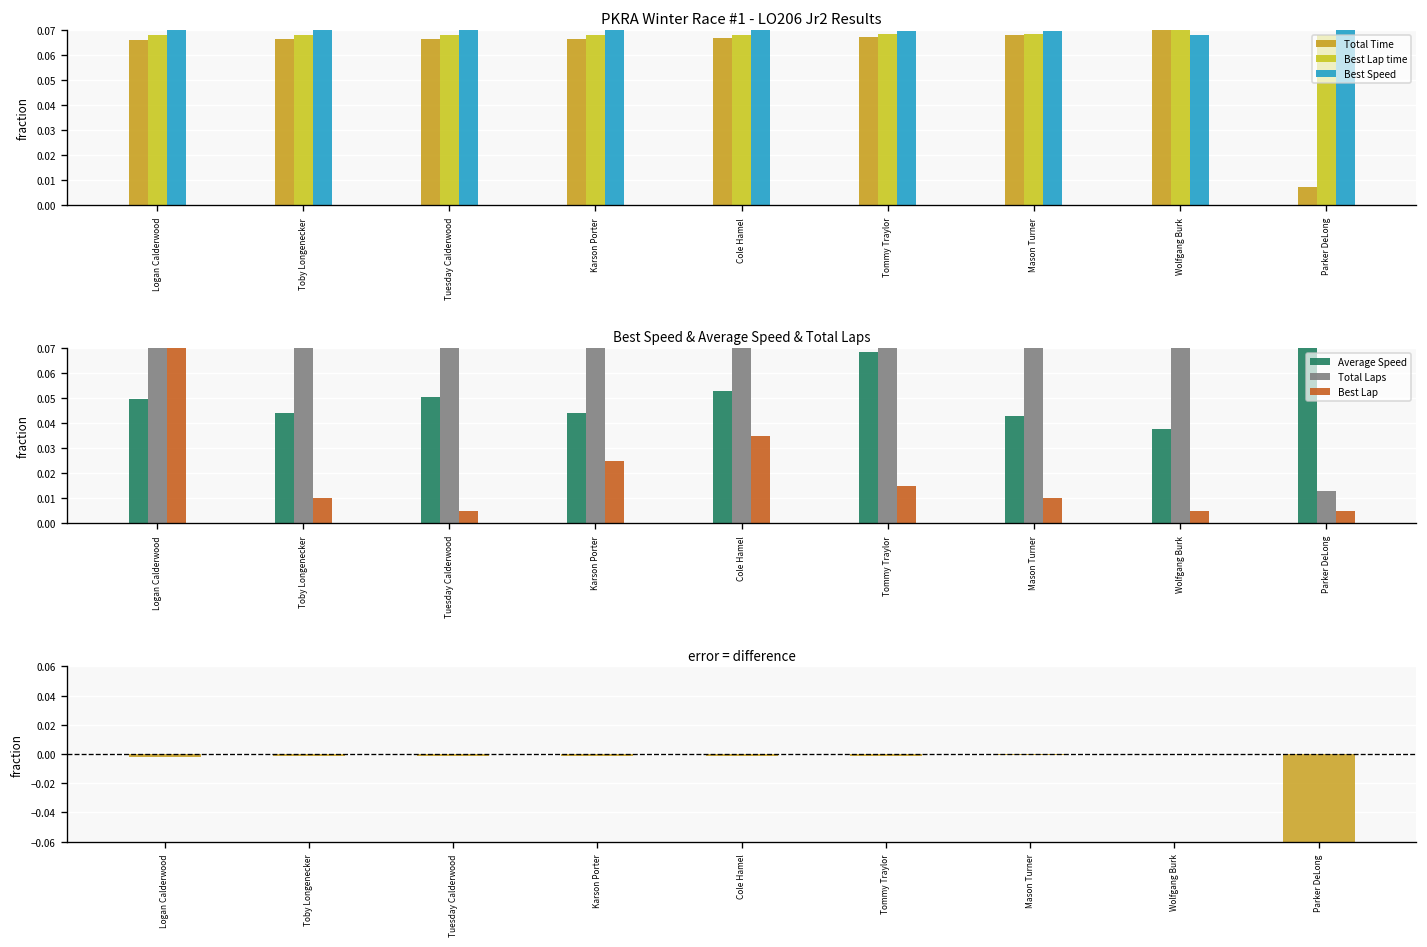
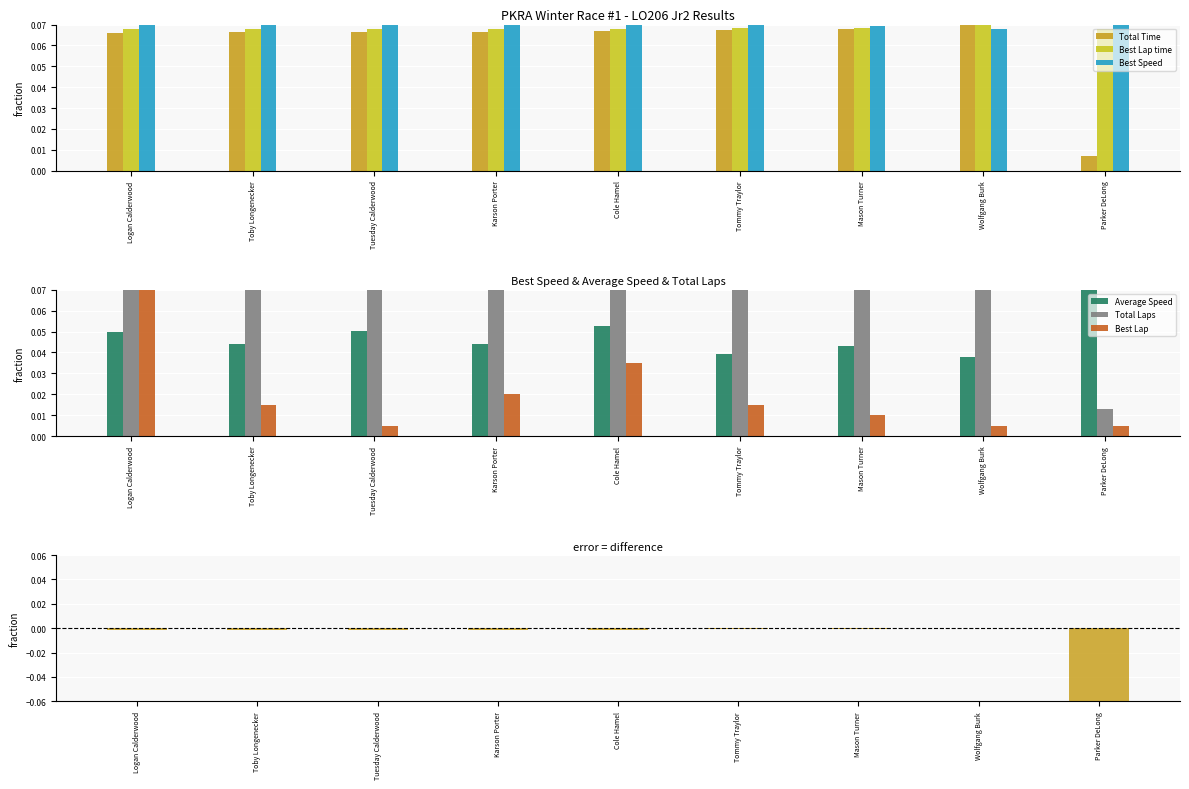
Best Speed & Average Speed & Total Laps, Best Lap, Toby Longenecker: 0.010 -> 0.015
Best Speed & Average Speed & Total Laps, Best Lap, Karson Porter: 0.025 -> 0.020
Best Speed & Average Speed & Total Laps, Average Speed, Tommy Traylor: 0.068 -> 0.039
